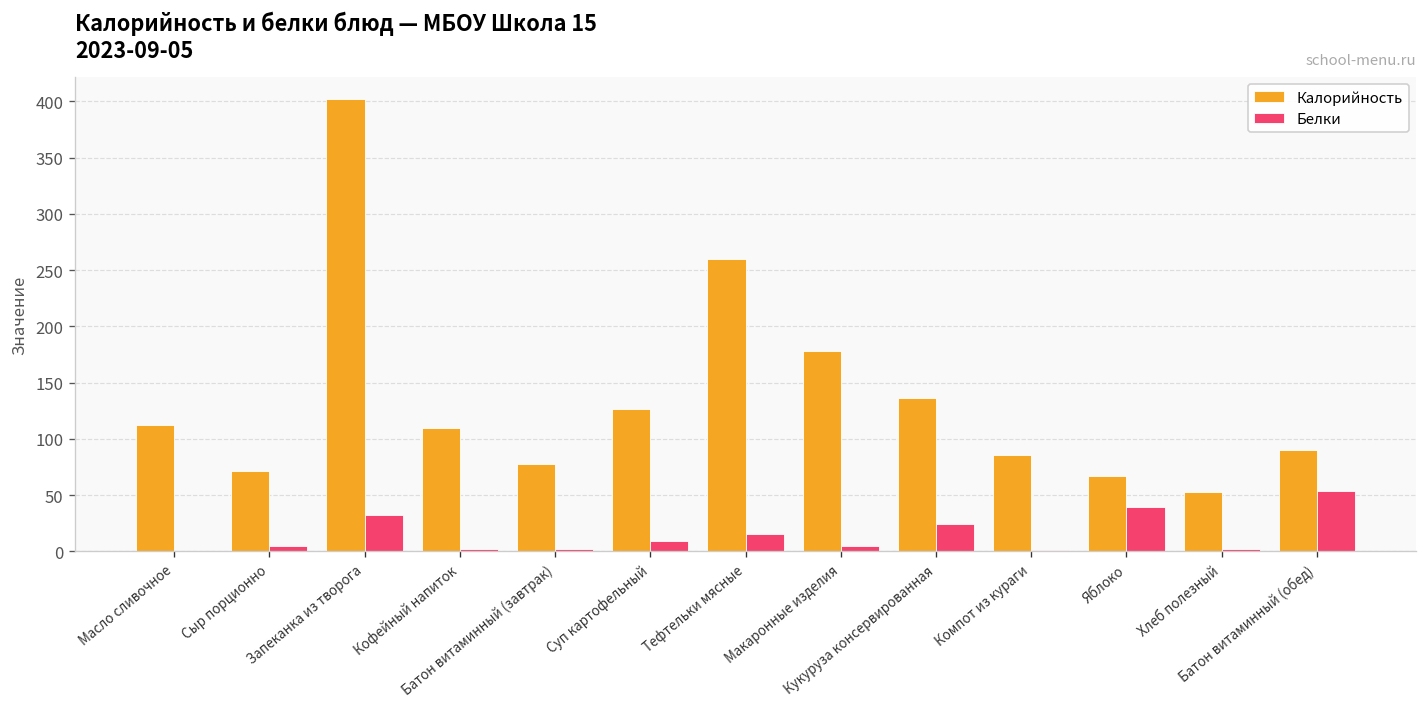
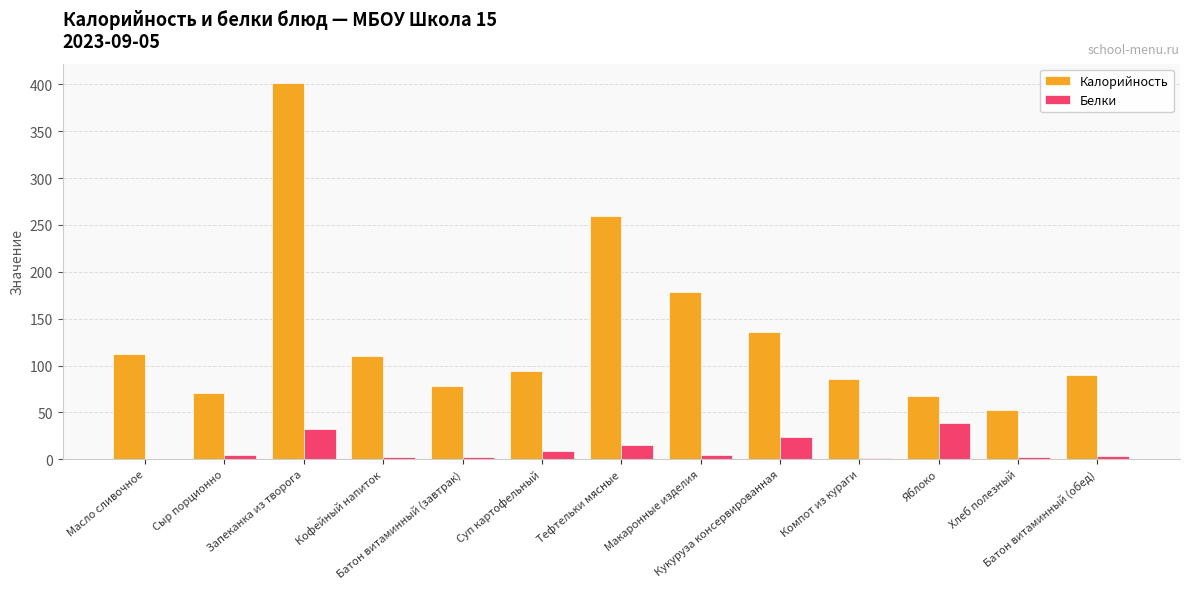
Калорийность, Суп картофельный: 130 -> 90
Белки, Батон витаминный (обед): 50 -> 0
